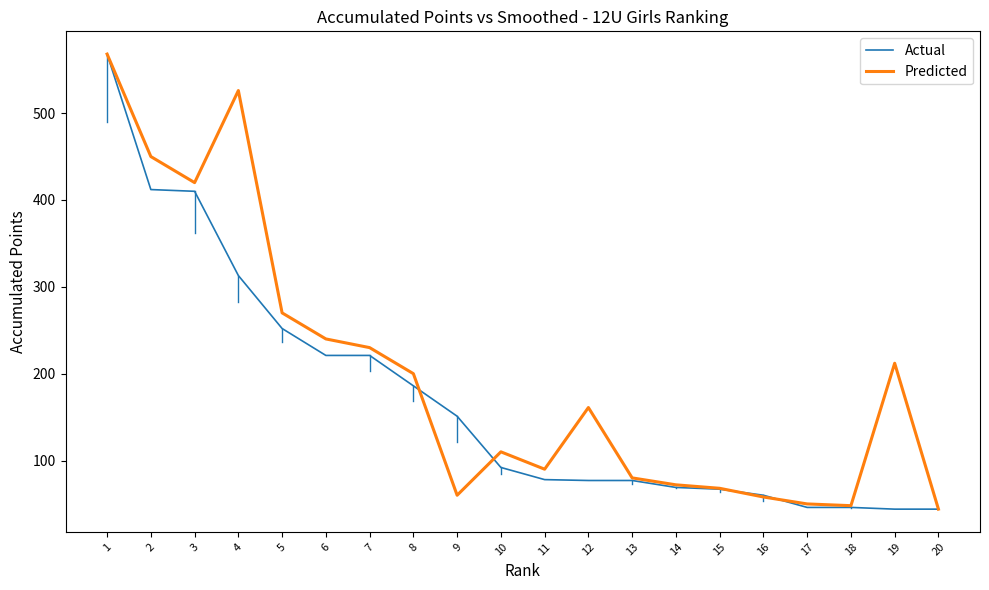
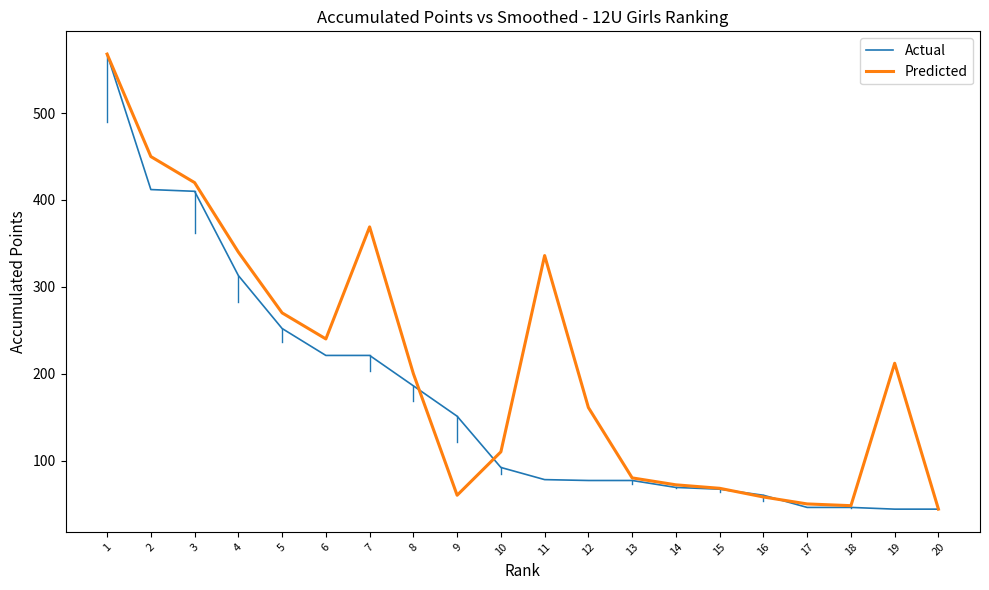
Predicted, 4: 530 -> 340
Predicted, 7: 230 -> 370
Predicted, 11: 90 -> 340
